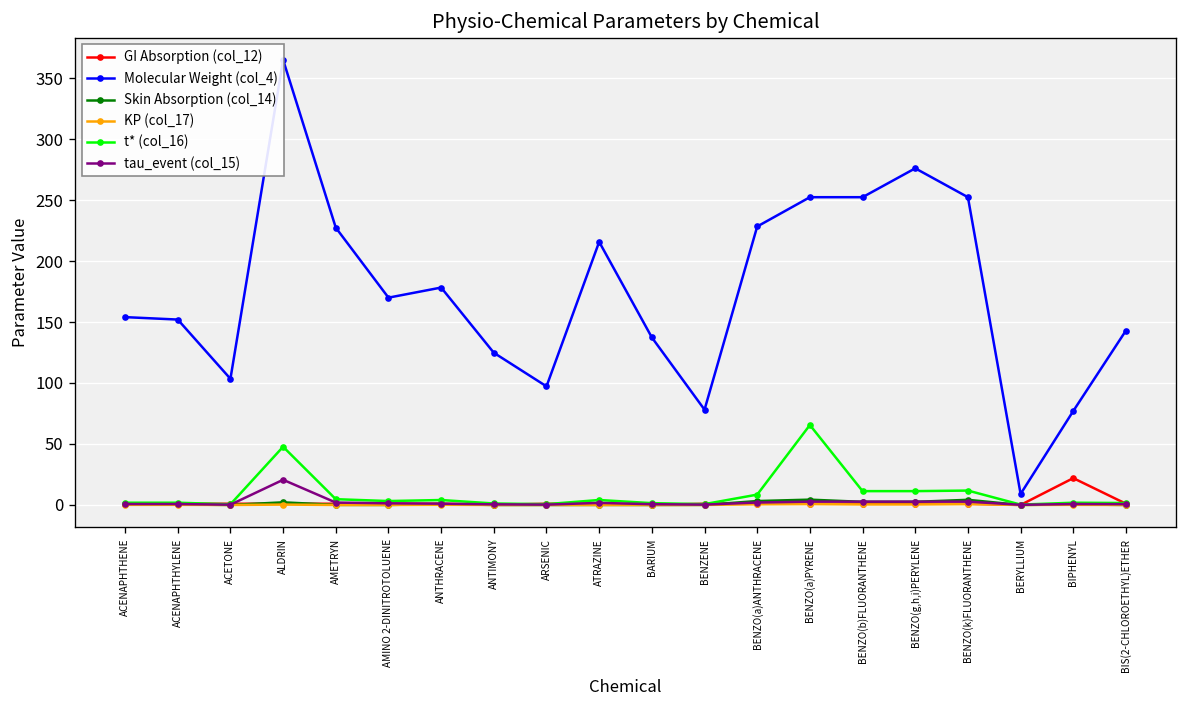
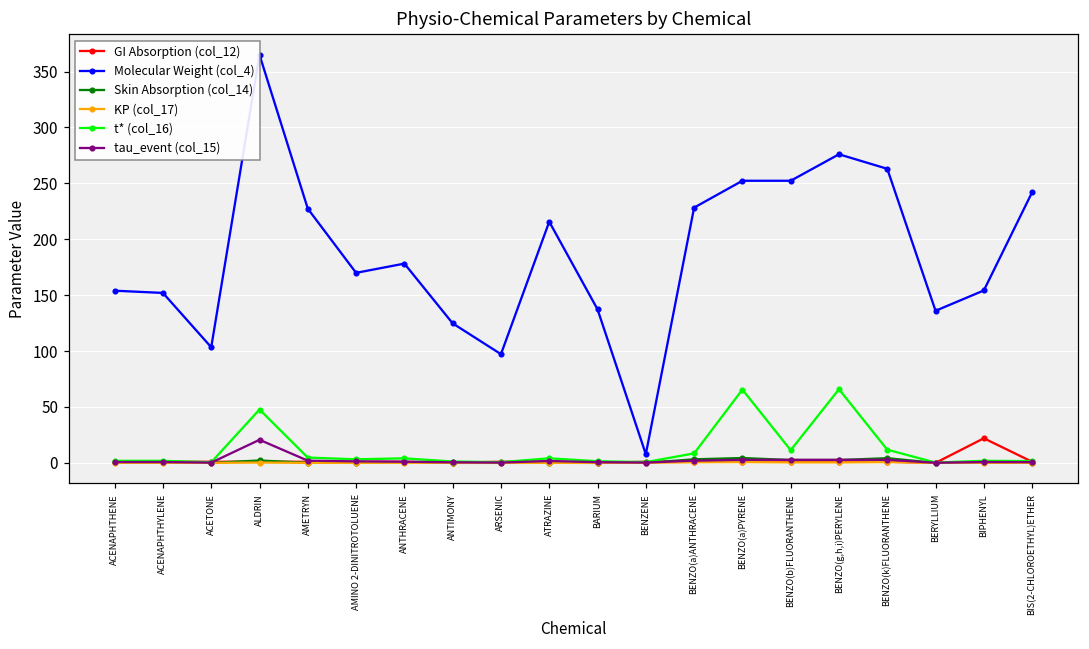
Molecular Weight (col_4), BENZENE: 78 -> 8
t* (col_16), BENZO(g,h,i)PERYLENE: 11 -> 66
Molecular Weight (col_4), BENZO(k)FLUORANTHENE: 252 -> 263
Molecular Weight (col_4), BERYLLIUM: 9 -> 136
Molecular Weight (col_4), BIPHENYL: 77 -> 154
Molecular Weight (col_4), BIS(2-CHLOROETHYL)ETHER: 143 -> 242
